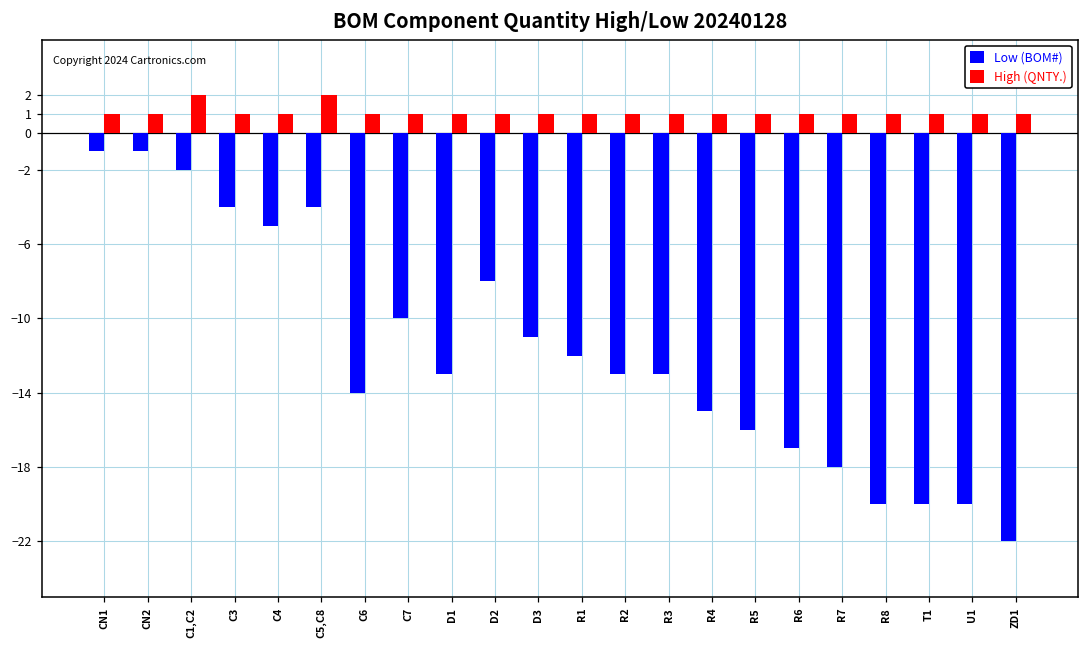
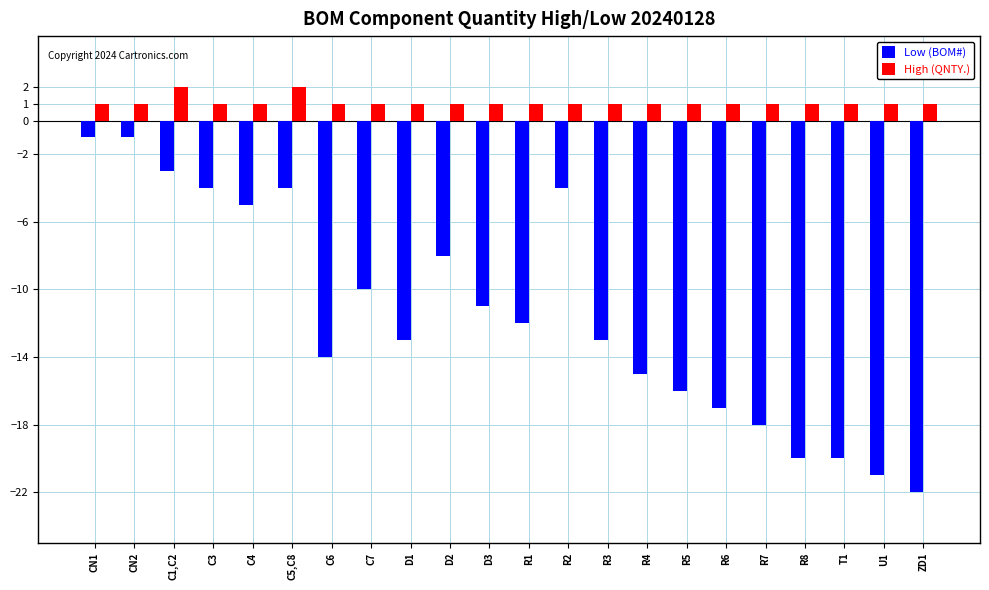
Low (BOM#), C1,C2: -2.0 -> -3.0
Low (BOM#), R2: -13.0 -> -4.0
Low (BOM#), U1: -20.0 -> -21.0
